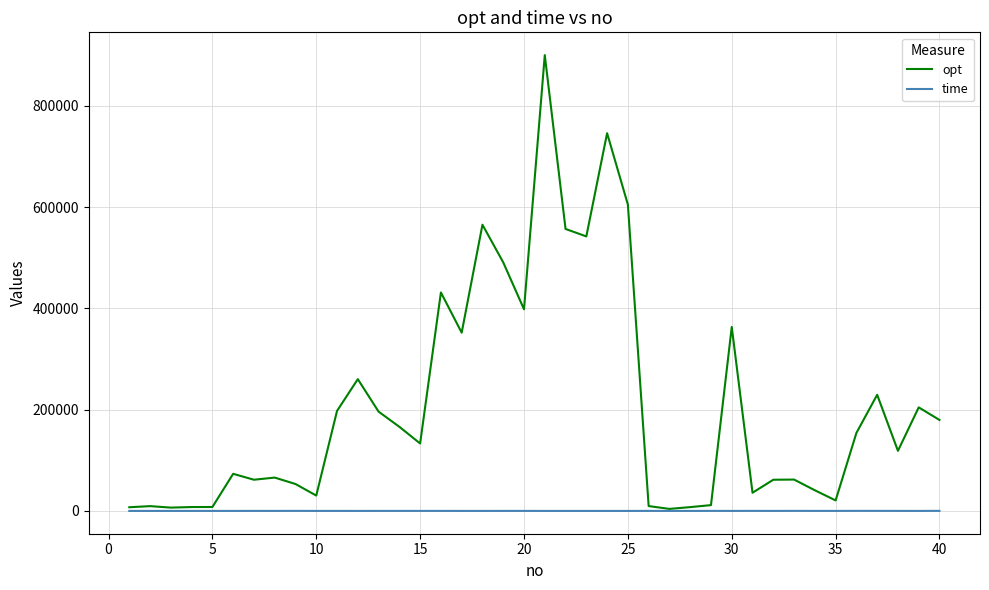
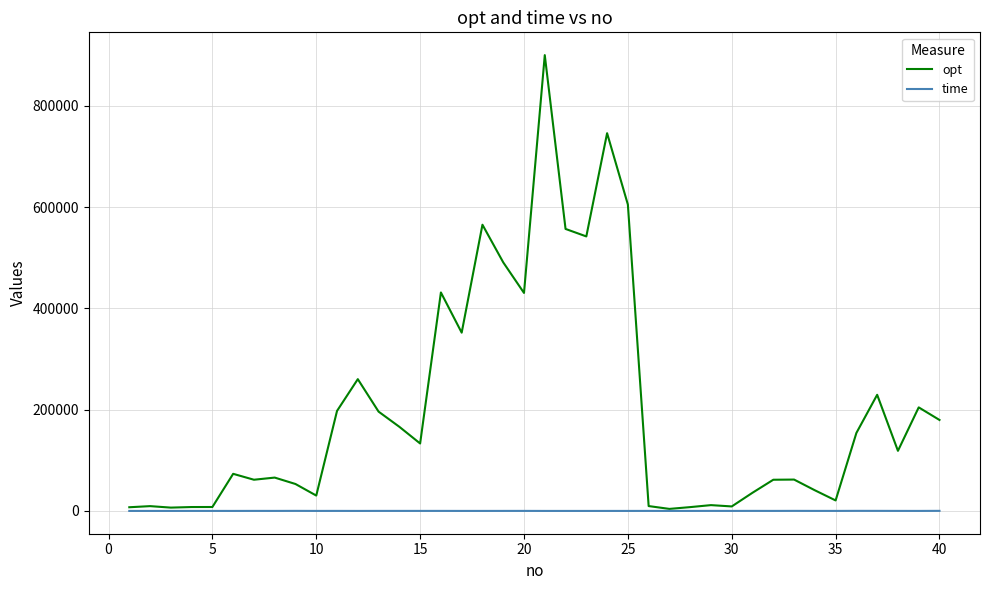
opt, 20: 400000 -> 430000
opt, 30: 360000 -> 10000
